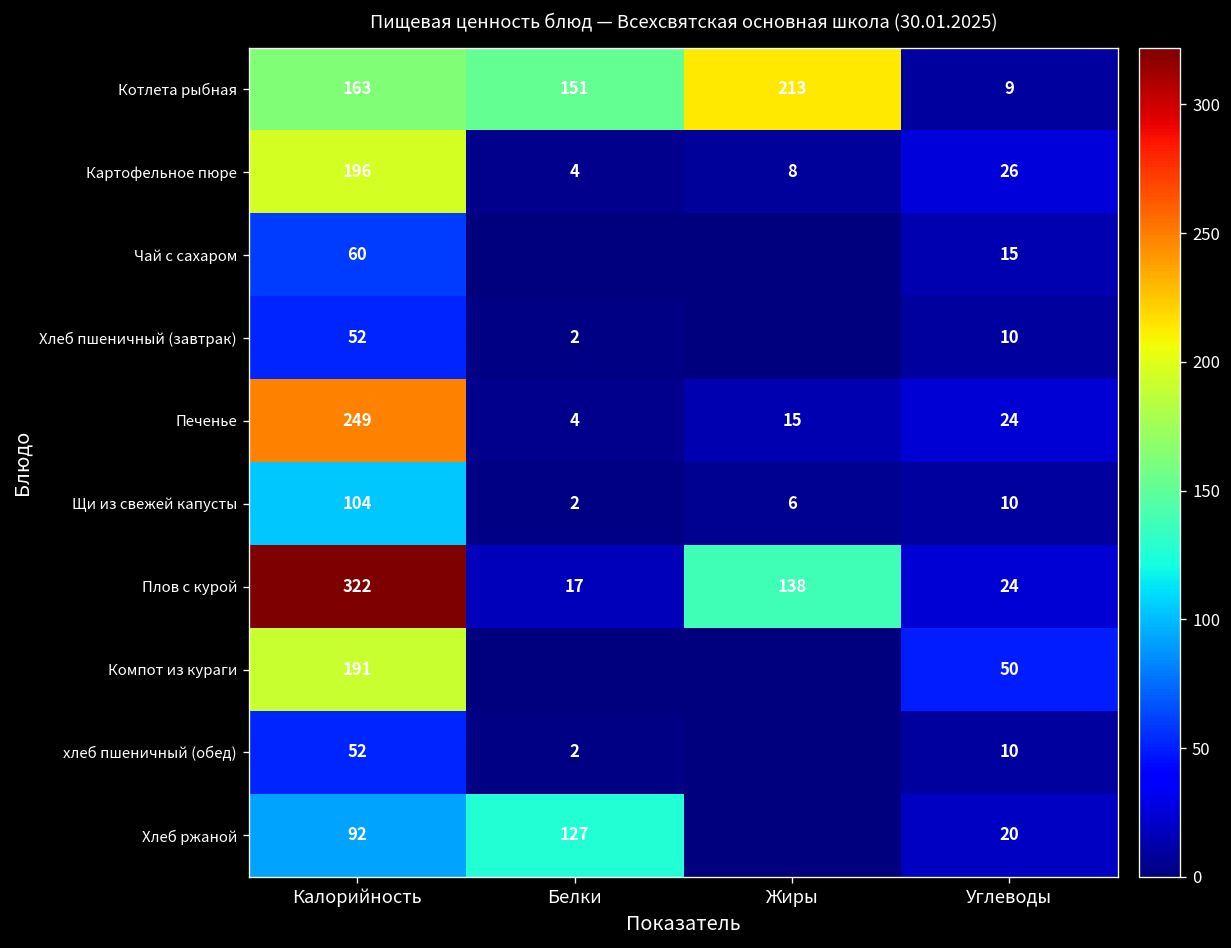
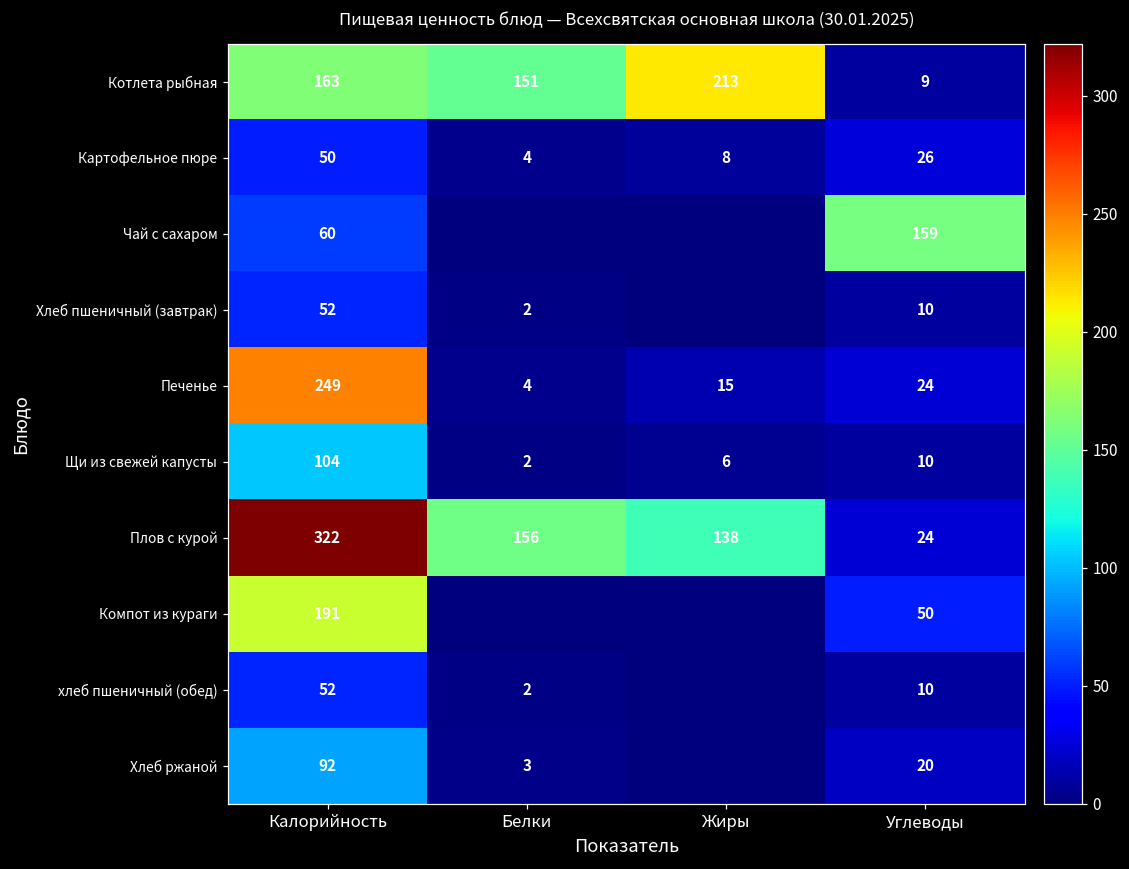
Картофельное пюре, Калорийность: 196 -> 50
Чай c сахаром, Углеводы: 15 -> 159
Плов с курой, Белки: 17 -> 156
Хлеб ржаной, Белки: 127 -> 3
